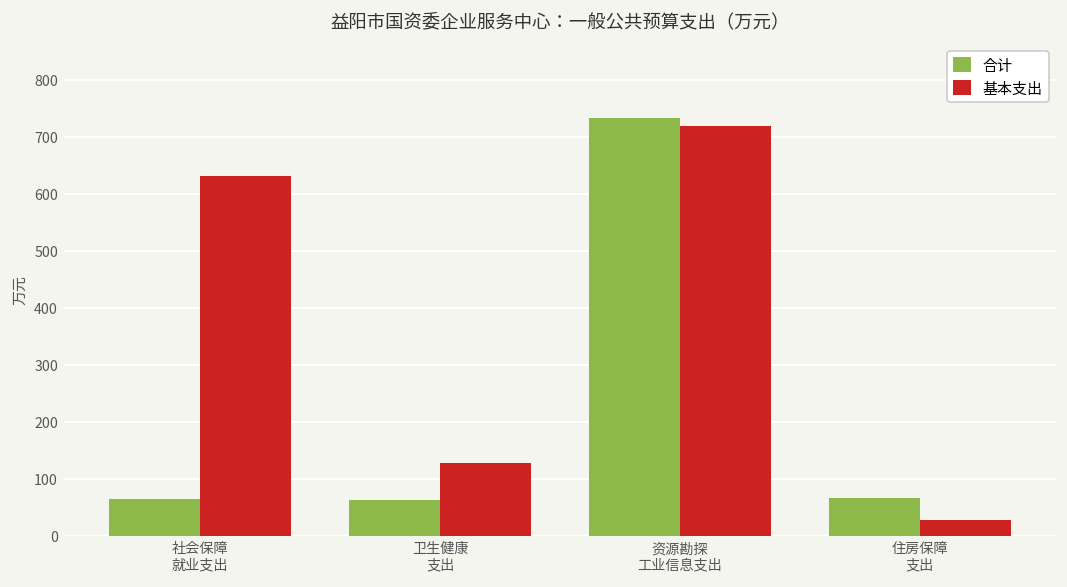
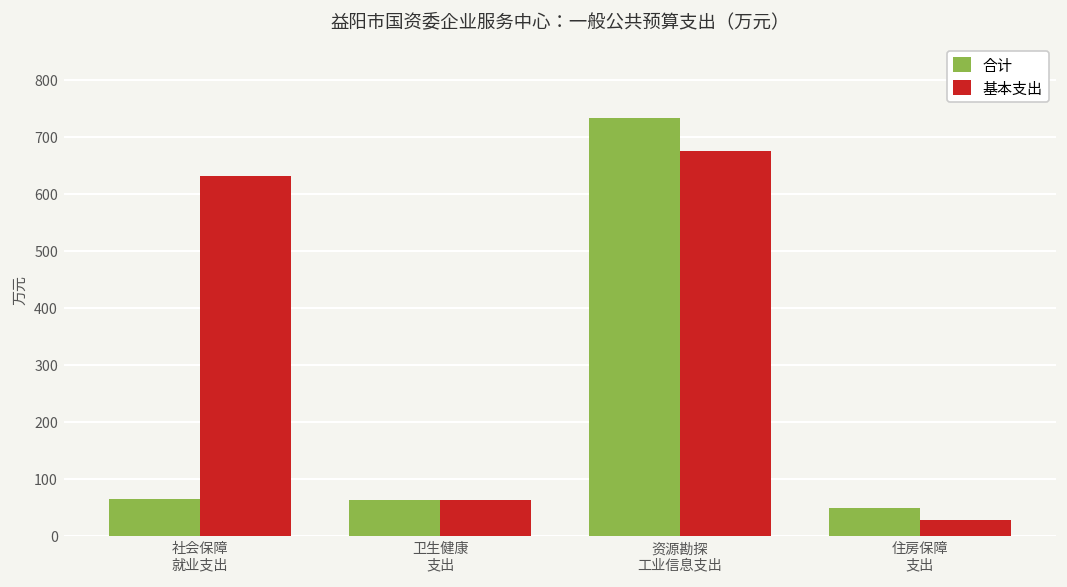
基本支出, 卫生健康 支出: 130 -> 60
基本支出, 资源勘探 工业信息支出: 720 -> 680
合计, 住房保障 支出: 70 -> 50
